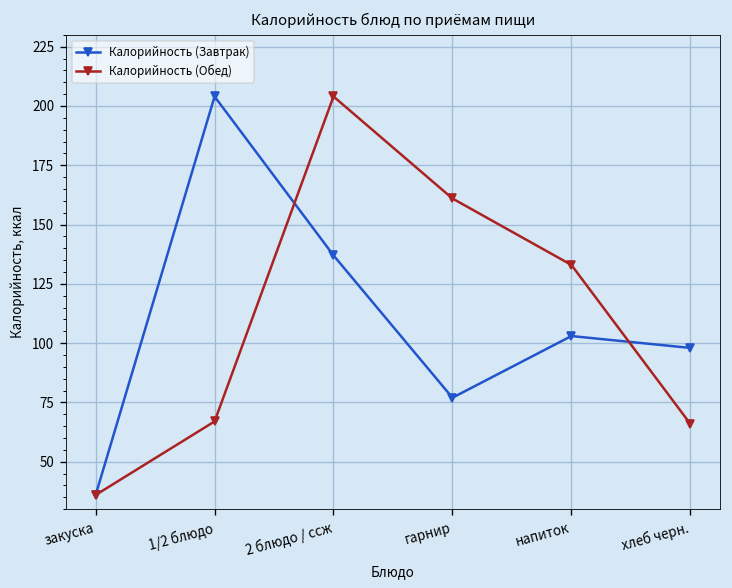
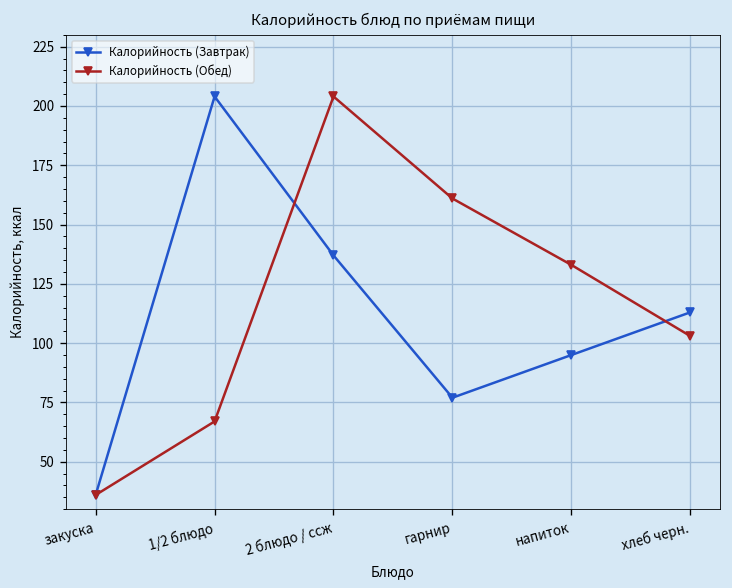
Калорийность (Завтрак), напиток: 103 -> 95
Калорийность (Завтрак), хлеб черн.: 98 -> 113
Калорийность (Обед), хлеб черн.: 66 -> 103
